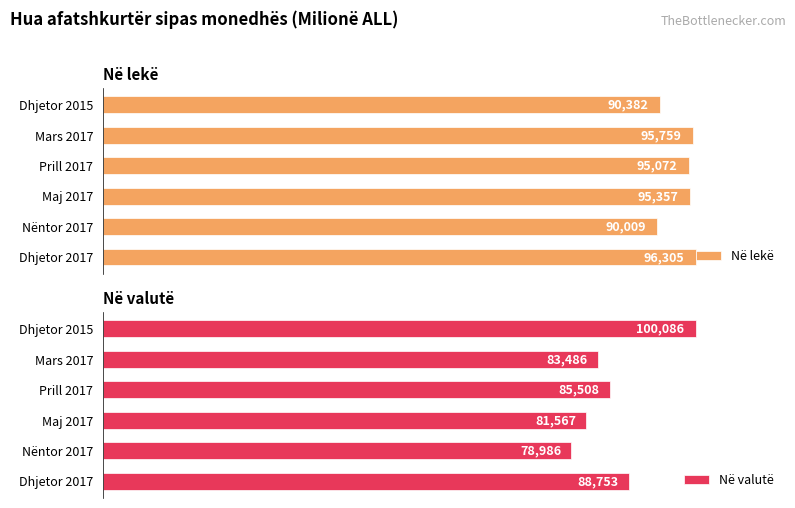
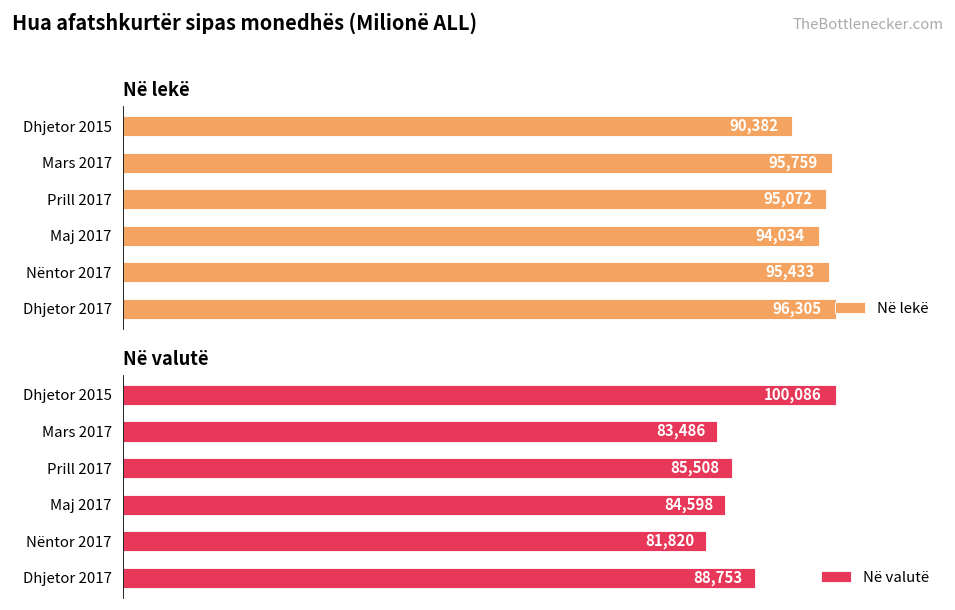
Në lekë, Maj 2017: 95,357 -> 94,034
Në lekë, Nëntor 2017: 90,009 -> 95,433
Në valutë, Maj 2017: 81,567 -> 84,598
Në valutë, Nëntor 2017: 78,986 -> 81,820
